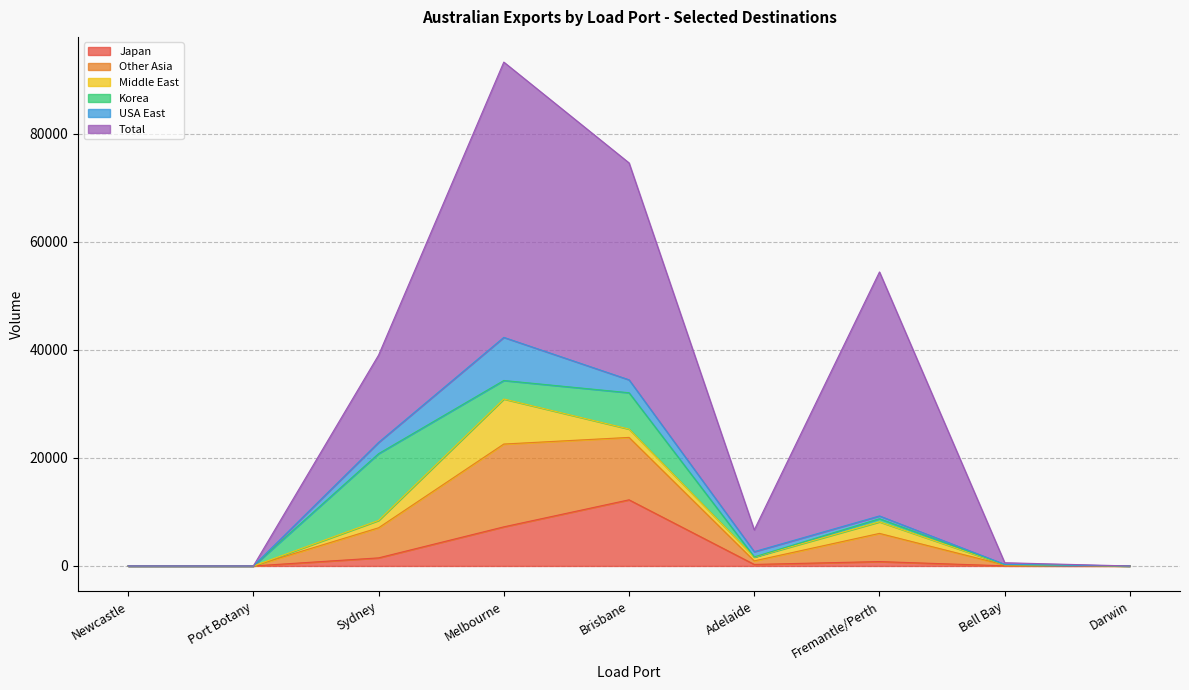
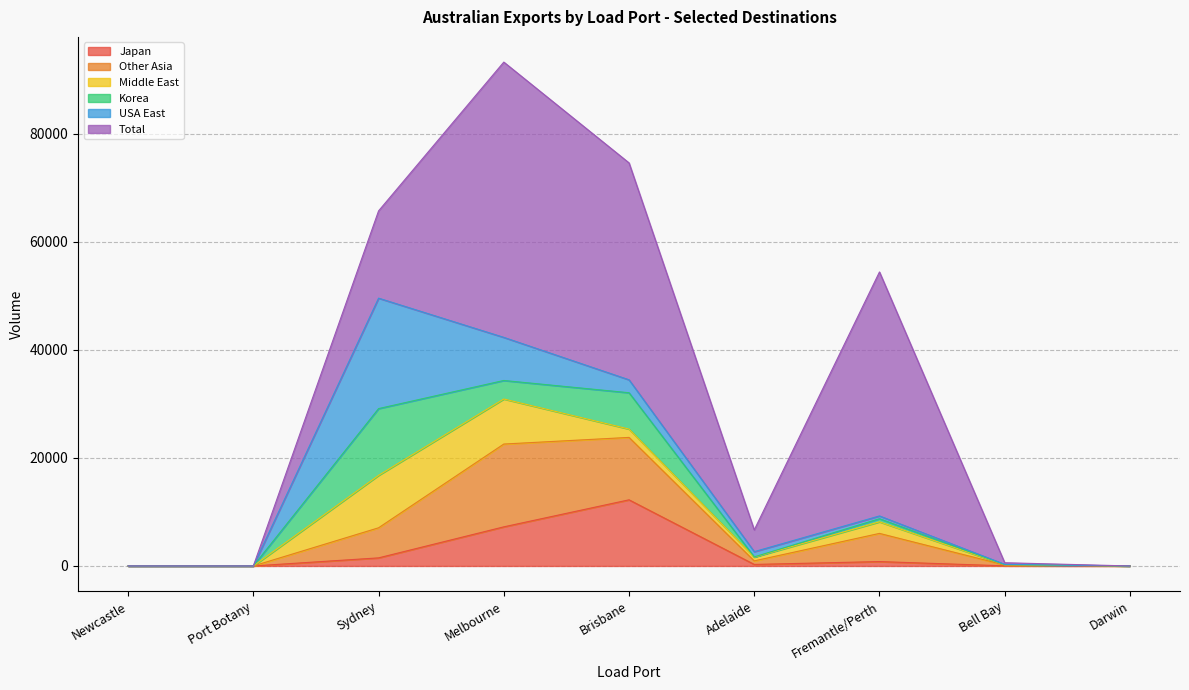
Middle East, Sydney: 1000 -> 10000
USA East, Sydney: 2000 -> 20000
